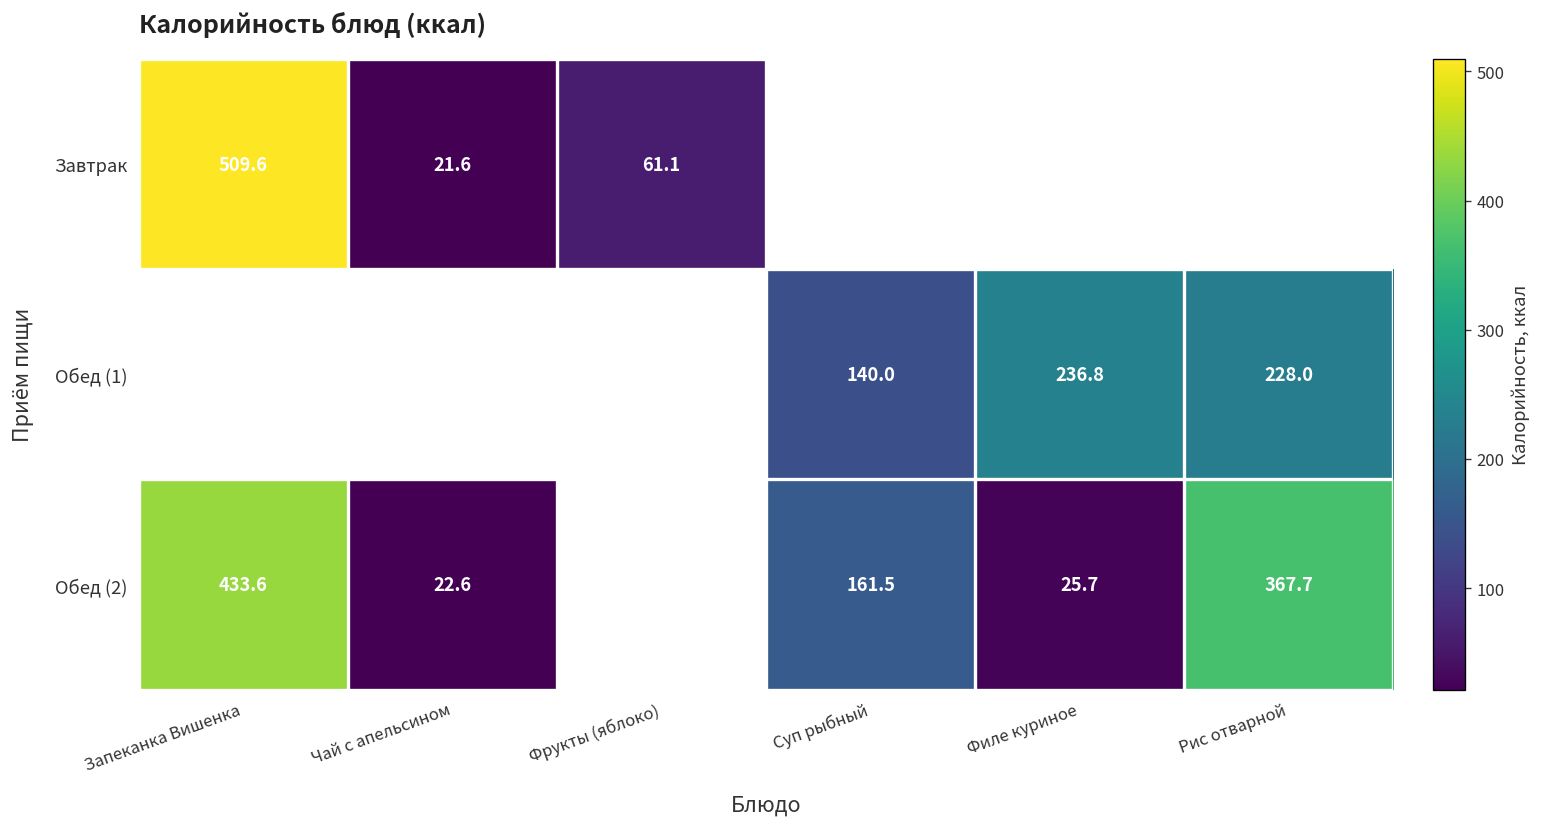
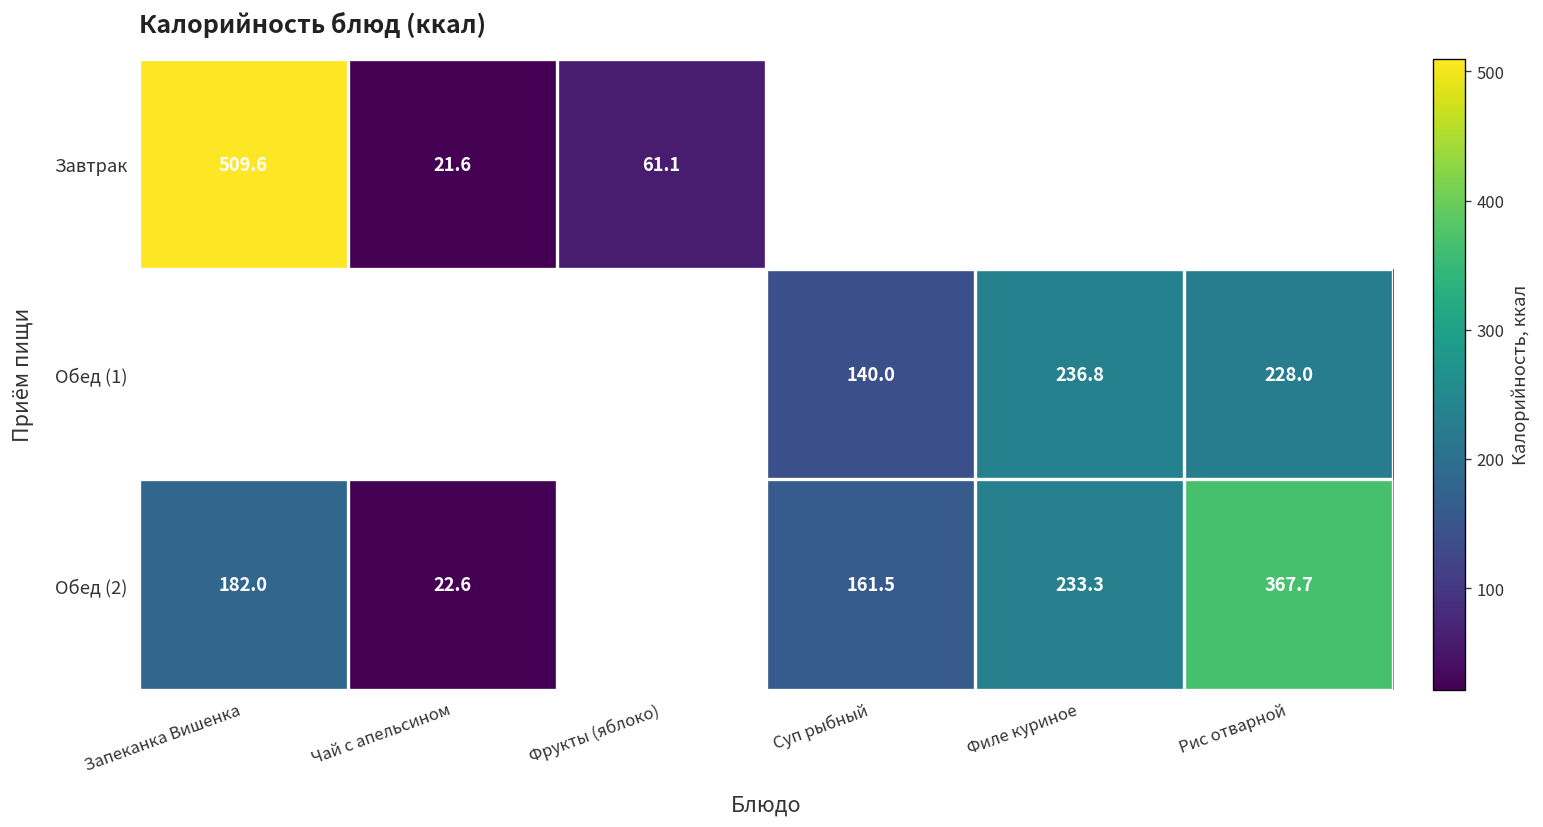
Обед (2), Запеканка Вишенка: 433.6 -> 182.0
Обед (2), Филе куриное: 25.7 -> 233.3
